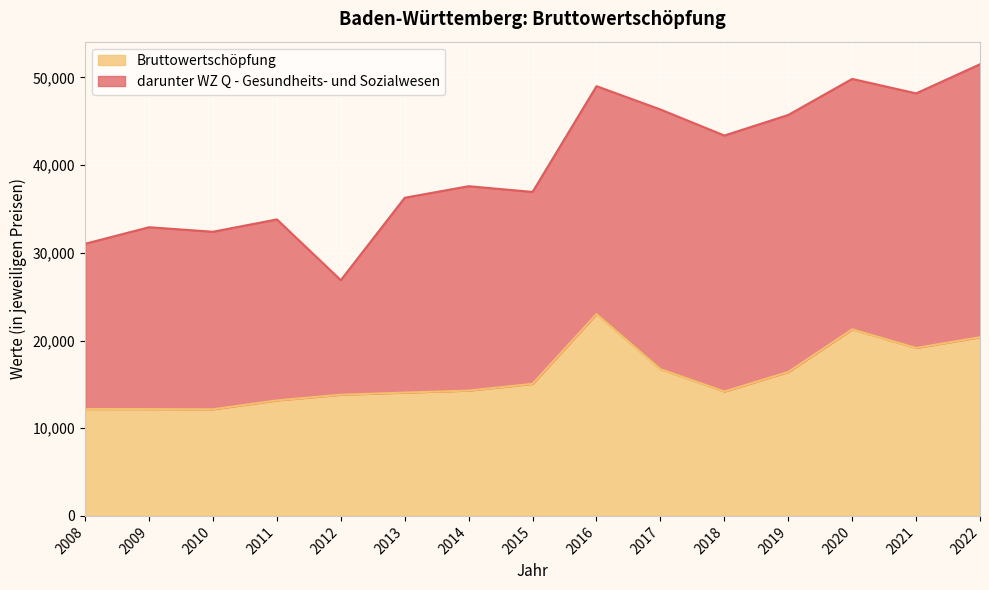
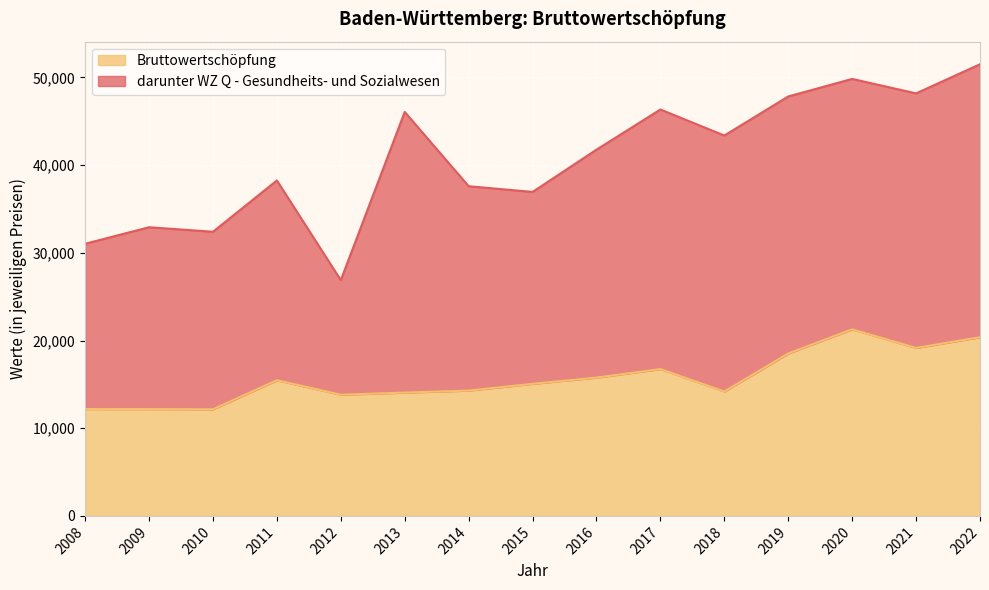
Bruttowertschöpfung, 2011: 13,000 -> 15,000
darunter WZ Q - Gesundheits- und Sozialwesen, 2011: 21,000 -> 23,000
darunter WZ Q - Gesundheits- und Sozialwesen, 2013: 22,000 -> 32,000
Bruttowertschöpfung, 2016: 23,000 -> 16,000
Bruttowertschöpfung, 2019: 16,000 -> 19,000
